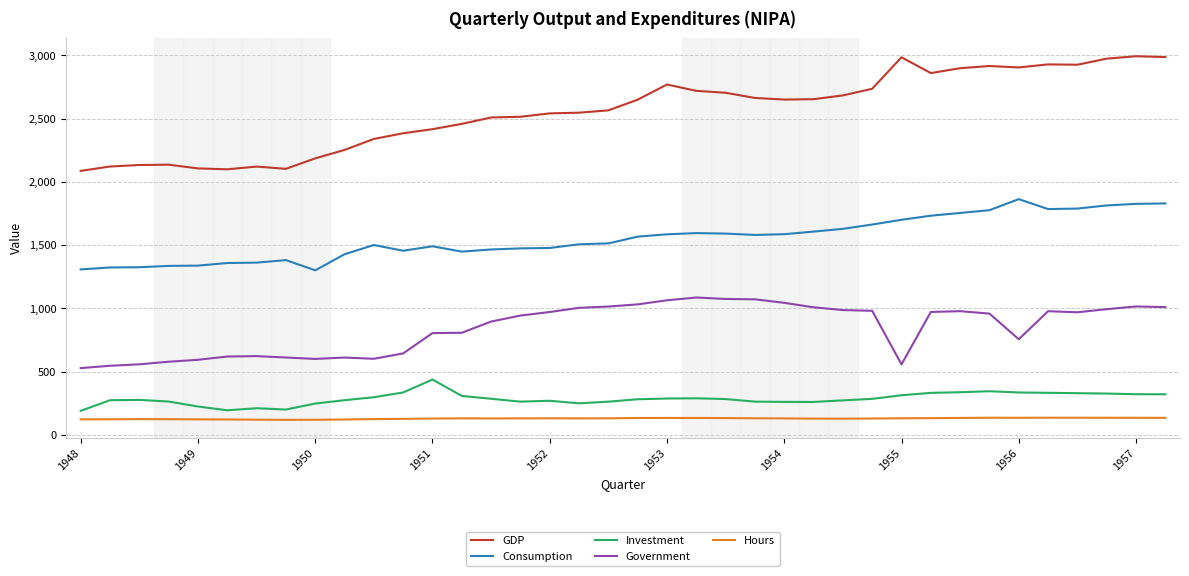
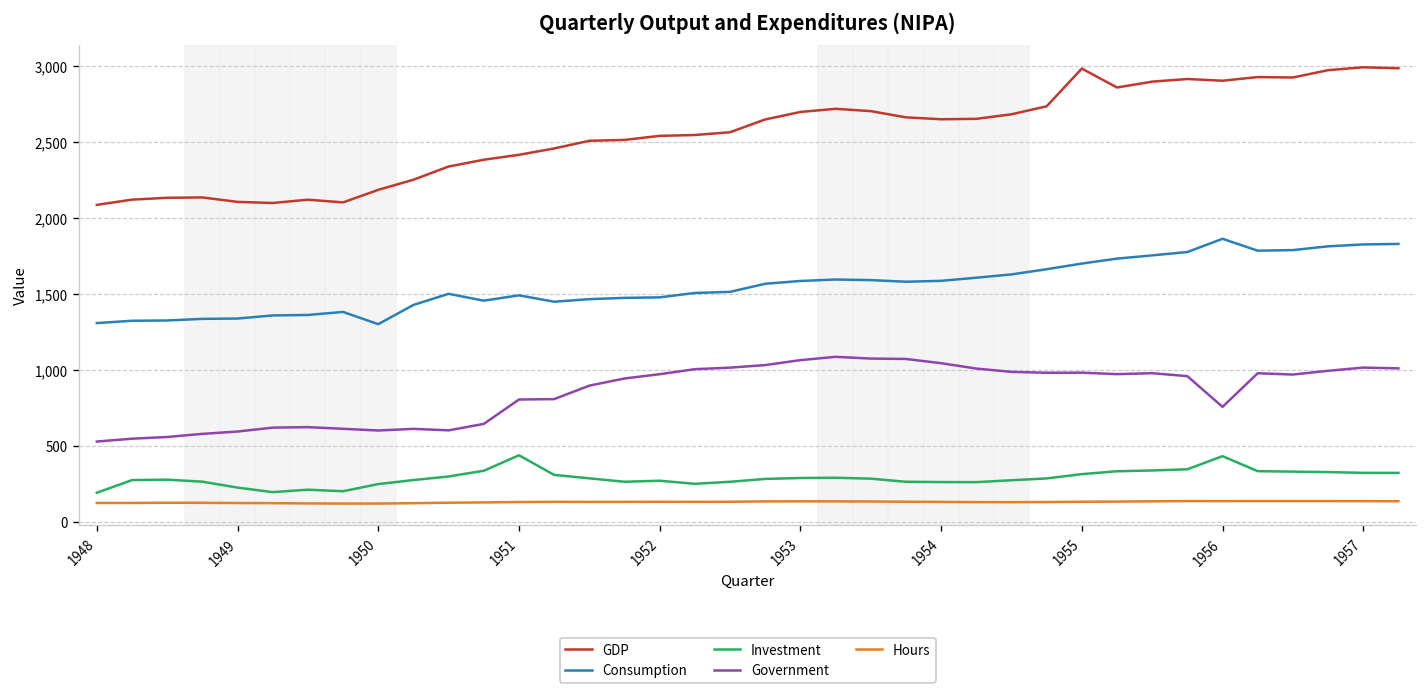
GDP, 1953: 2,770 -> 2,700
Government, 1955: 560 -> 980
Investment, 1956: 330 -> 430
